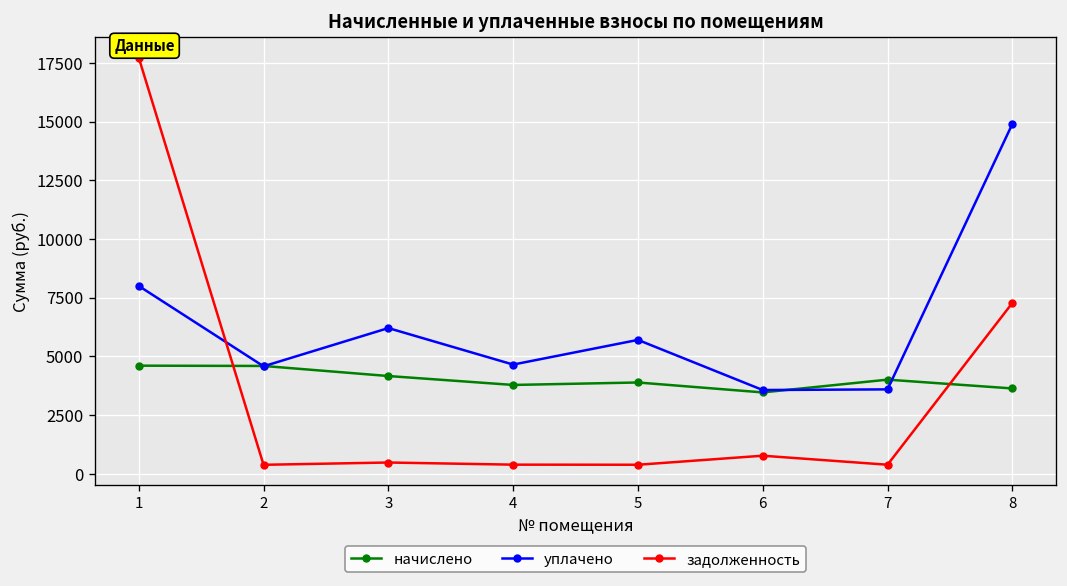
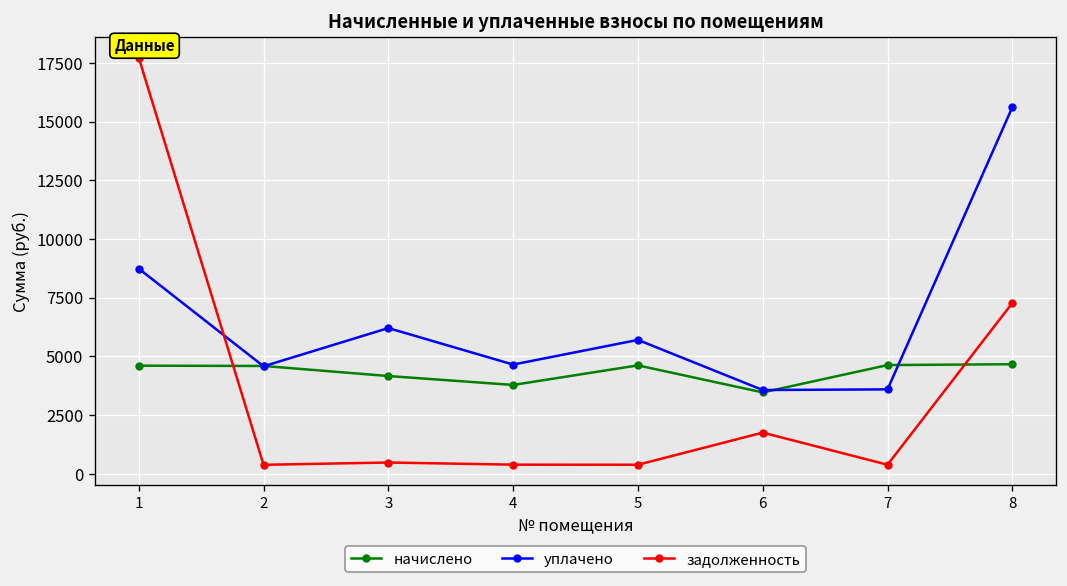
уплачено, 1: 8000 -> 8700
начислено, 5: 3900 -> 4600
задолженность, 6: 800 -> 1800
начислено, 7: 4000 -> 4600
начислено, 8: 3600 -> 4700
уплачено, 8: 14900 -> 15600
